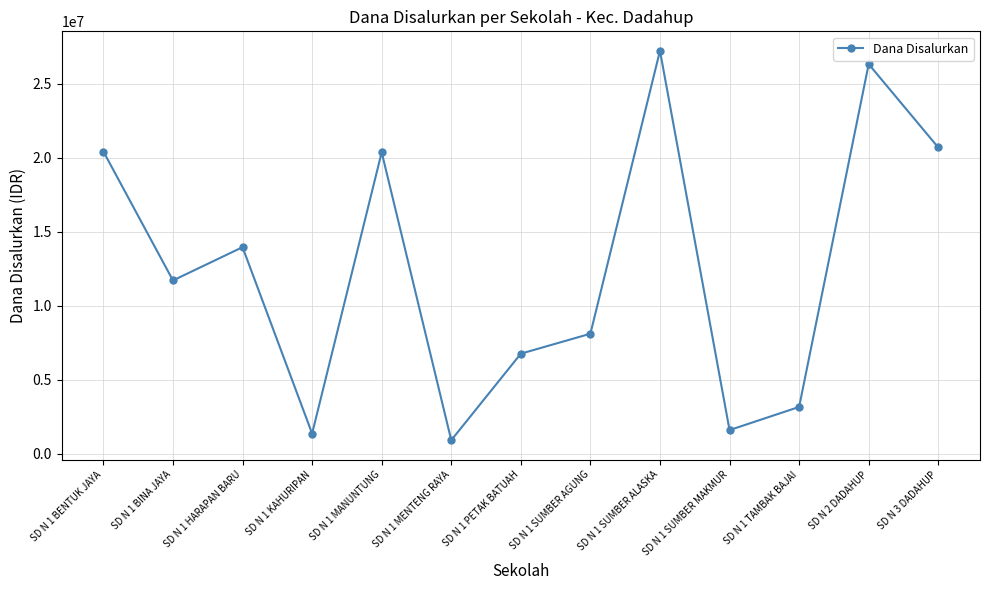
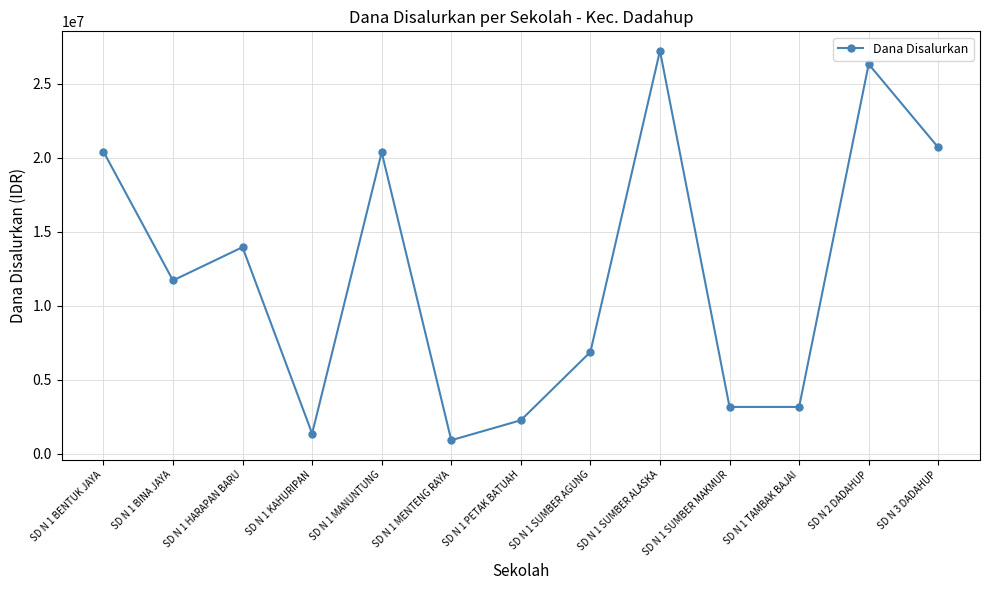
SD N 1 PETAK BATUAH: 6800000 -> 2200000
SD N 1 SUMBER AGUNG: 8100000 -> 6900000
SD N 1 SUMBER MAKMUR: 1600000 -> 3200000
